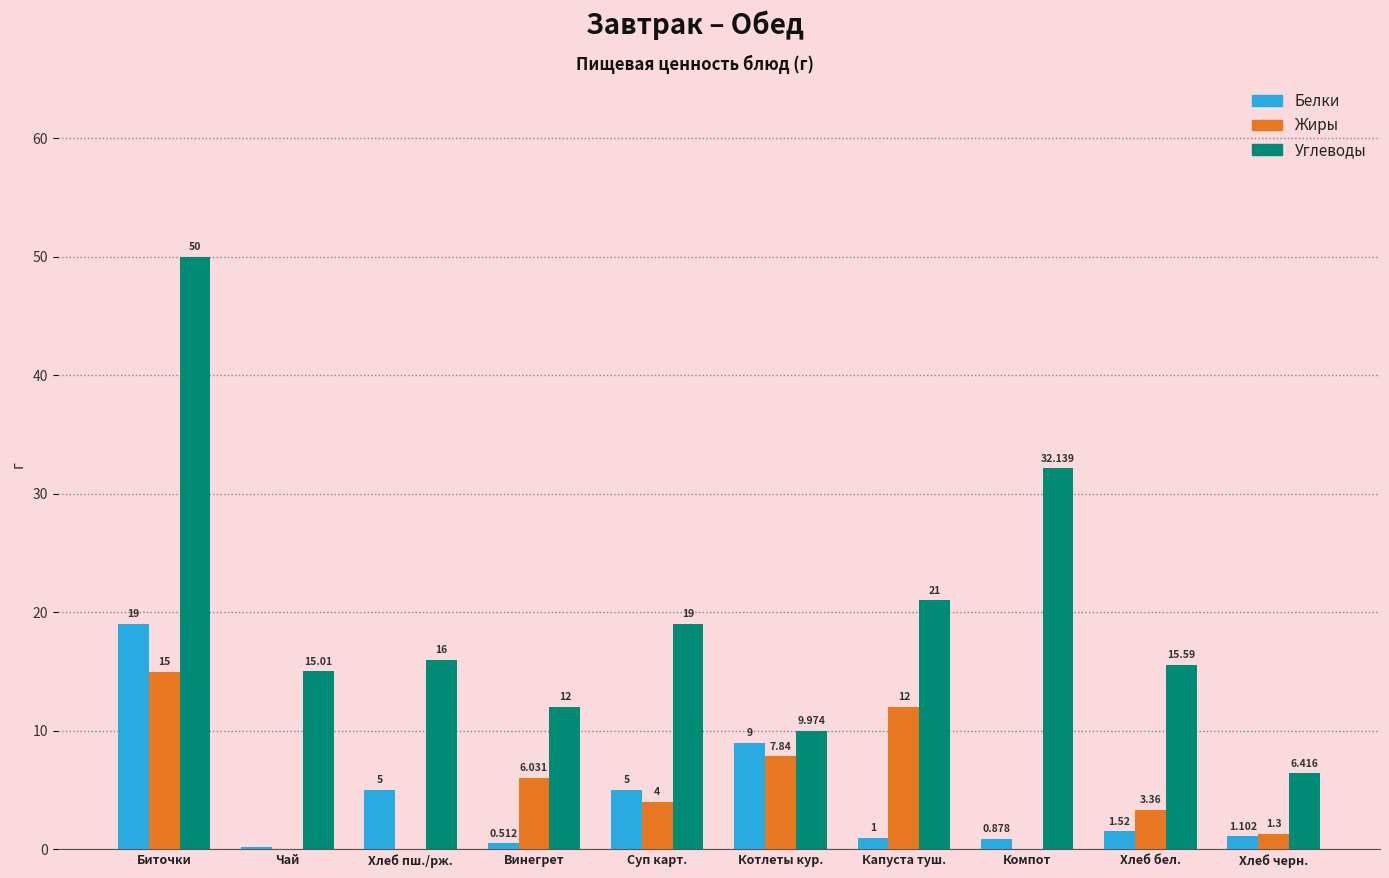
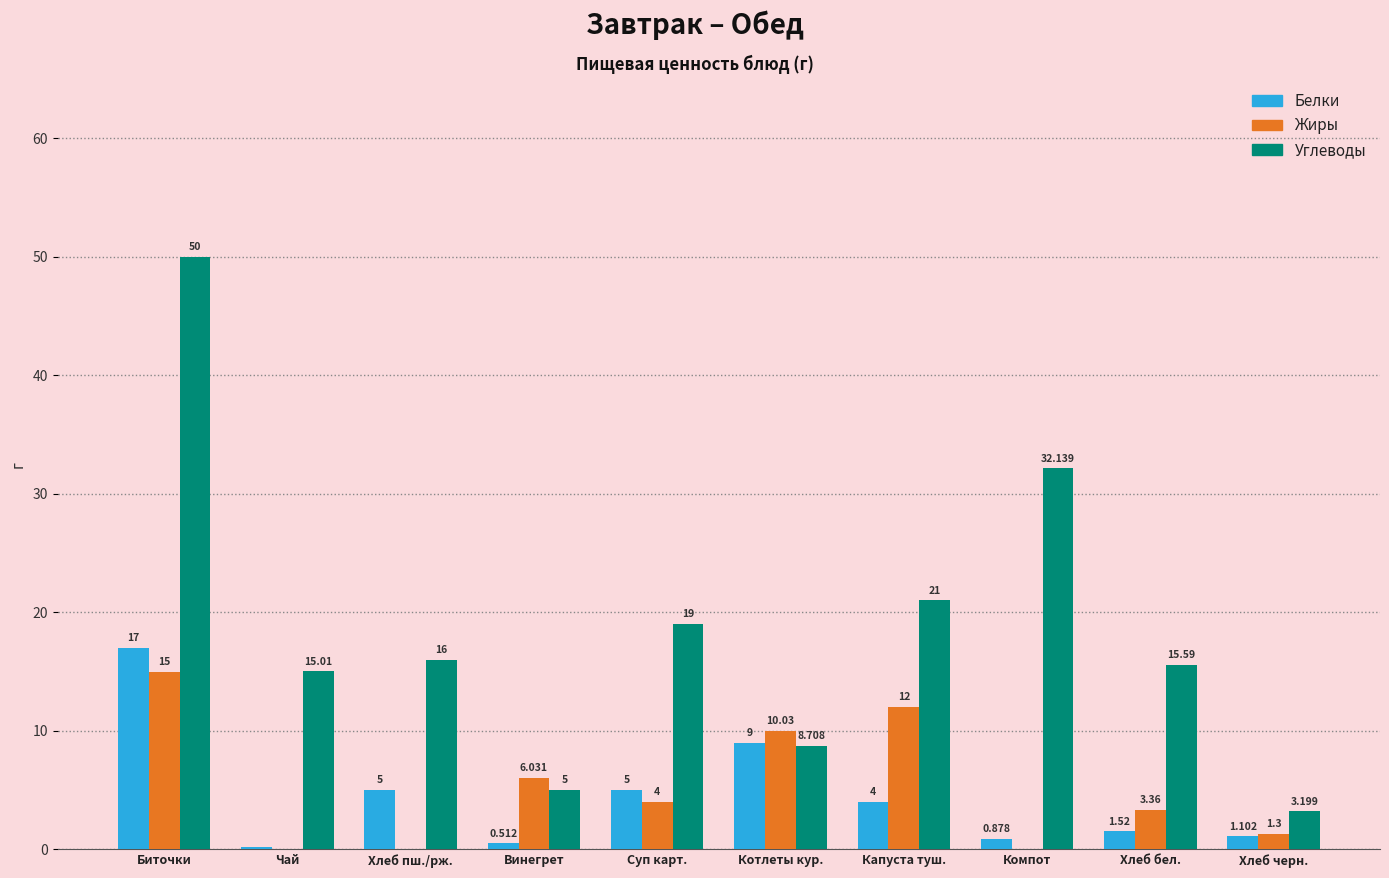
Белки, Биточки: 19 -> 17
Углеводы, Винегрет: 12 -> 5
Жиры, Котлеты кур.: 7.84 -> 10.03
Углеводы, Котлеты кур.: 9.974 -> 8.708
Белки, Капуста туш.: 1 -> 4
Углеводы, Хлеб черн.: 6.416 -> 3.199
